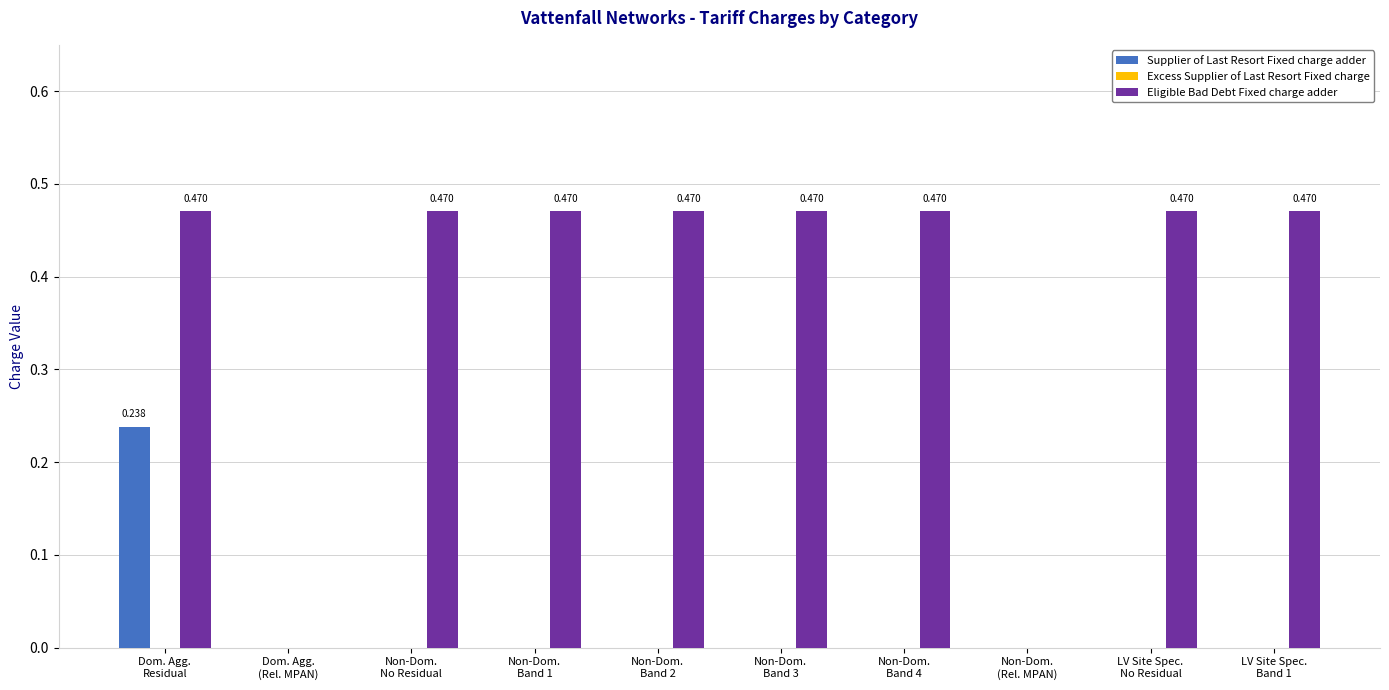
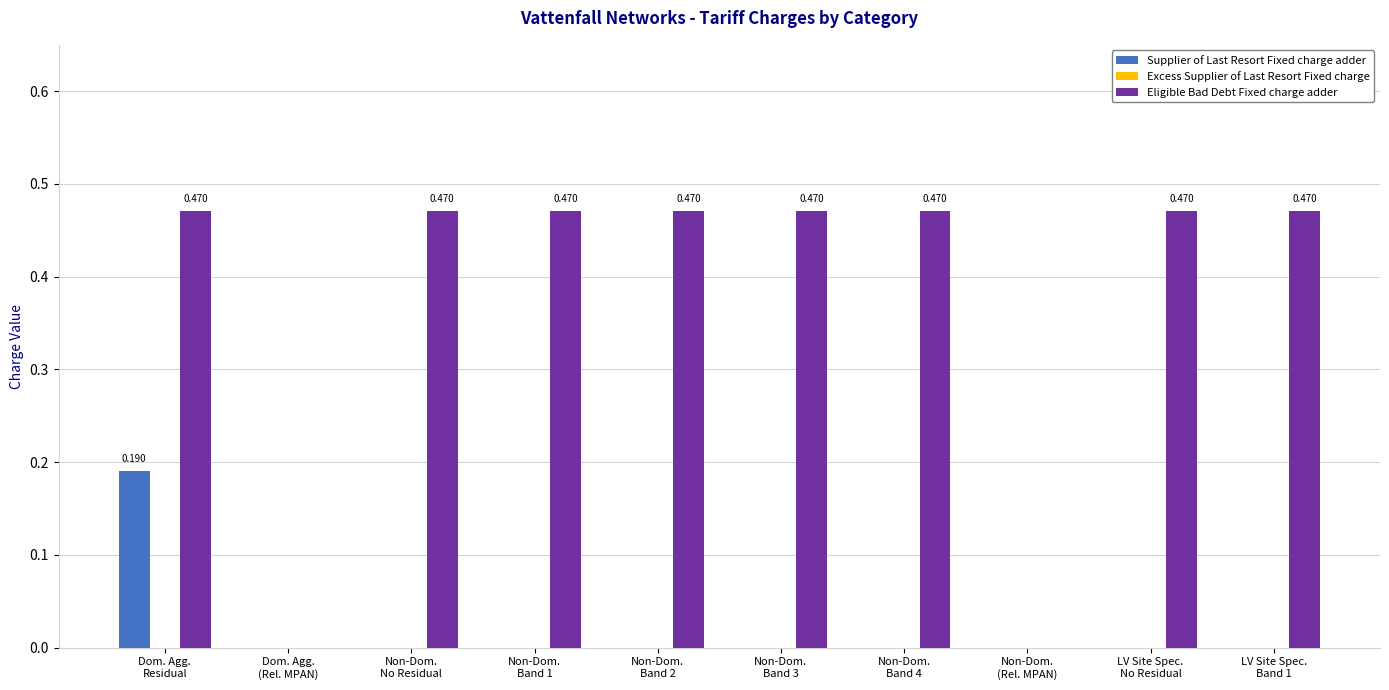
Supplier of Last Resort Fixed charge adder, Dom. Agg. Residual: 0.238 -> 0.190
